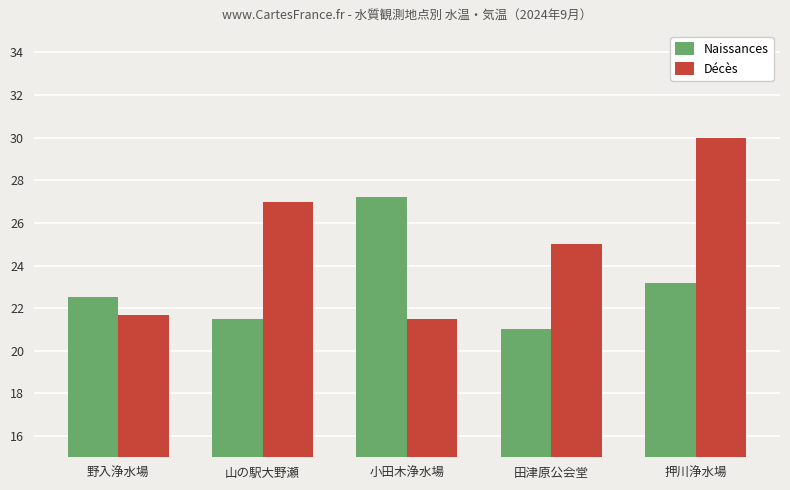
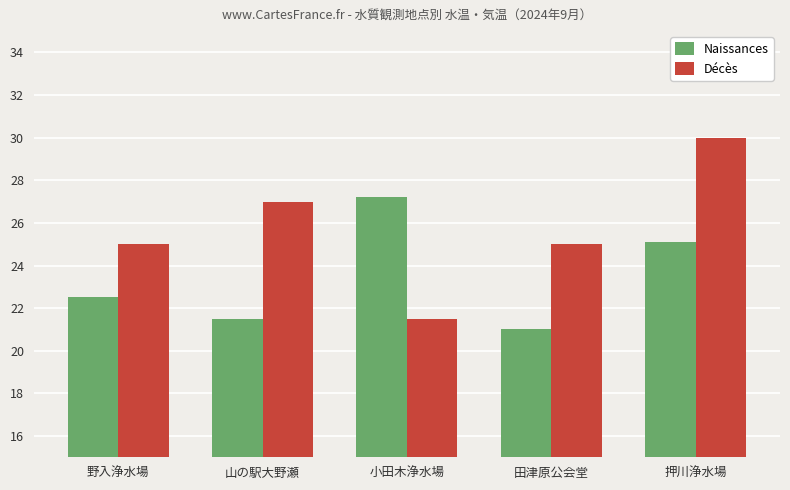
Décès, 野入浄水場: 21.7 -> 25.0
Naissances, 押川浄水場: 23.2 -> 25.1
